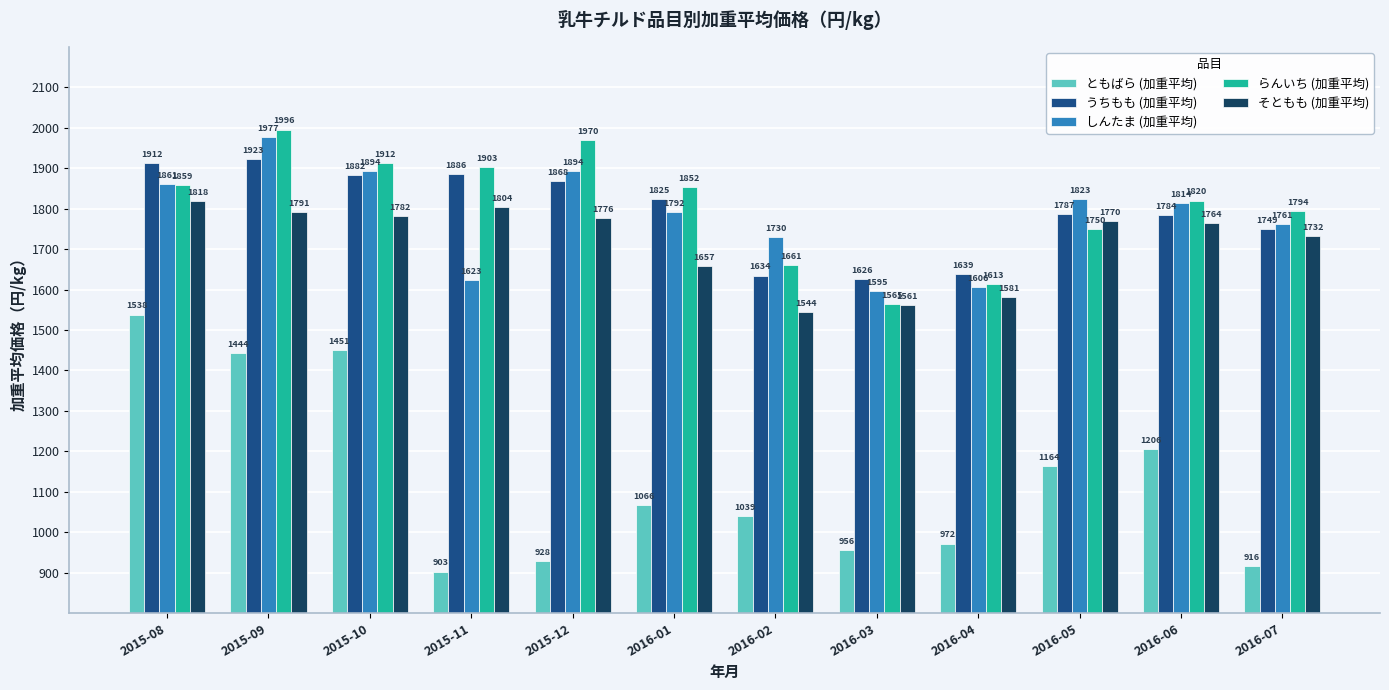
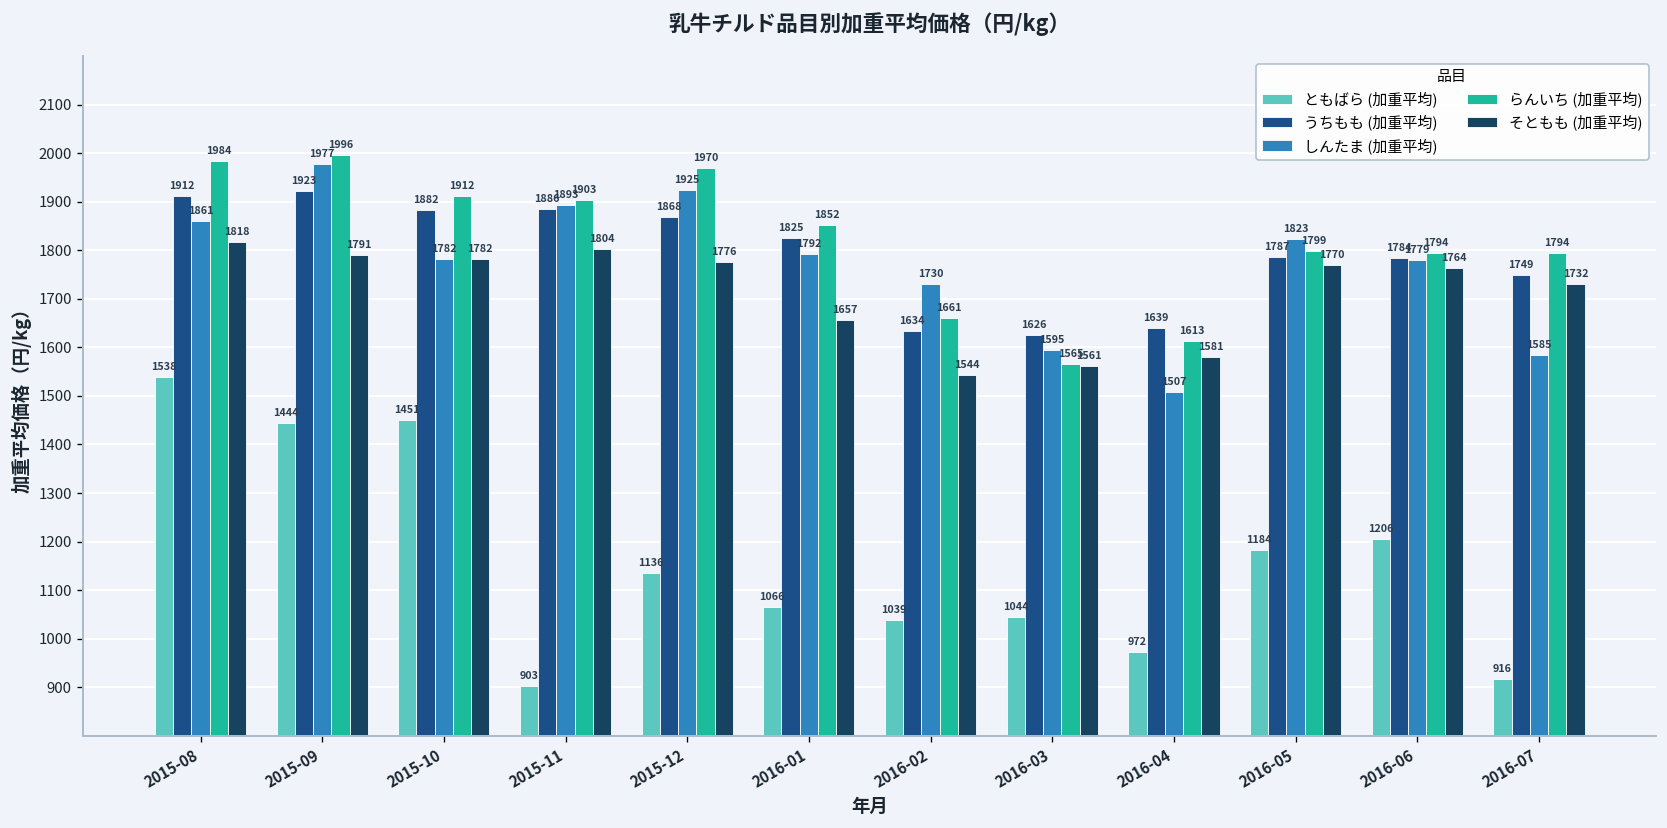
らんいち (加重平均), 2015-08: 1859 -> 1984
しんたま (加重平均), 2015-10: 1894 -> 1782
しんたま (加重平均), 2015-11: 1623 -> 1893
ともばら (加重平均), 2015-12: 928 -> 1136
しんたま (加重平均), 2015-12: 1894 -> 1925
ともばら (加重平均), 2016-03: 956 -> 1044
しんたま (加重平均), 2016-04: 1606 -> 1507
ともばら (加重平均), 2016-05: 1164 -> 1184
らんいち (加重平均), 2016-05: 1750 -> 1799
しんたま (加重平均), 2016-06: 1814 -> 1779
らんいち (加重平均), 2016-06: 1820 -> 1794
しんたま (加重平均), 2016-07: 1761 -> 1585
